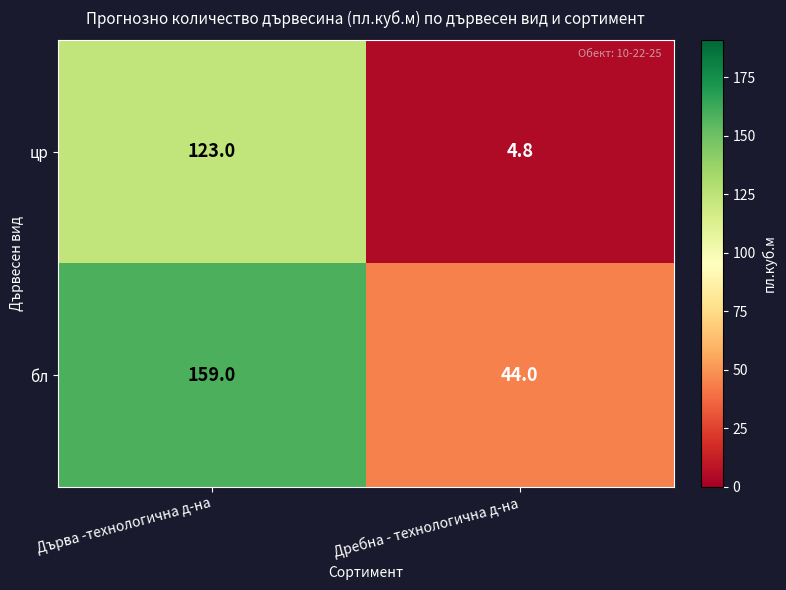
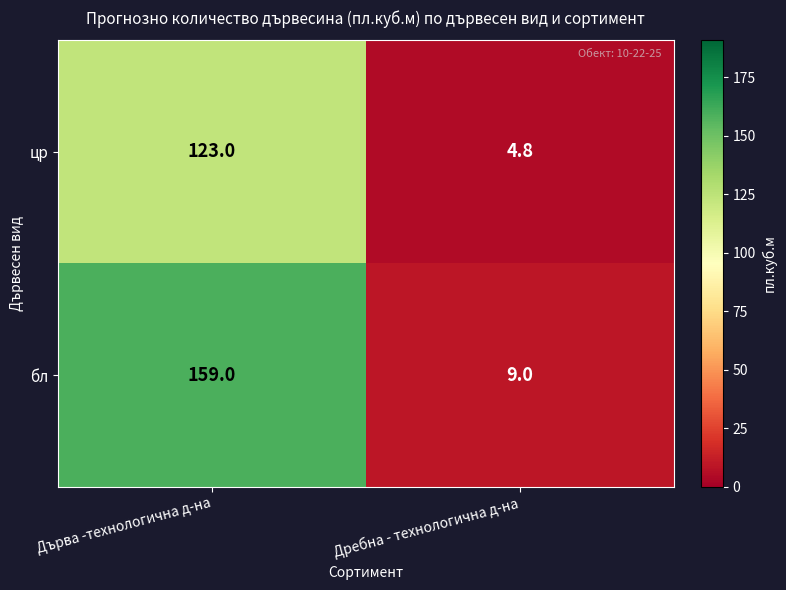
бл, Дребна - технологична д-на: 44.0 -> 9.0
